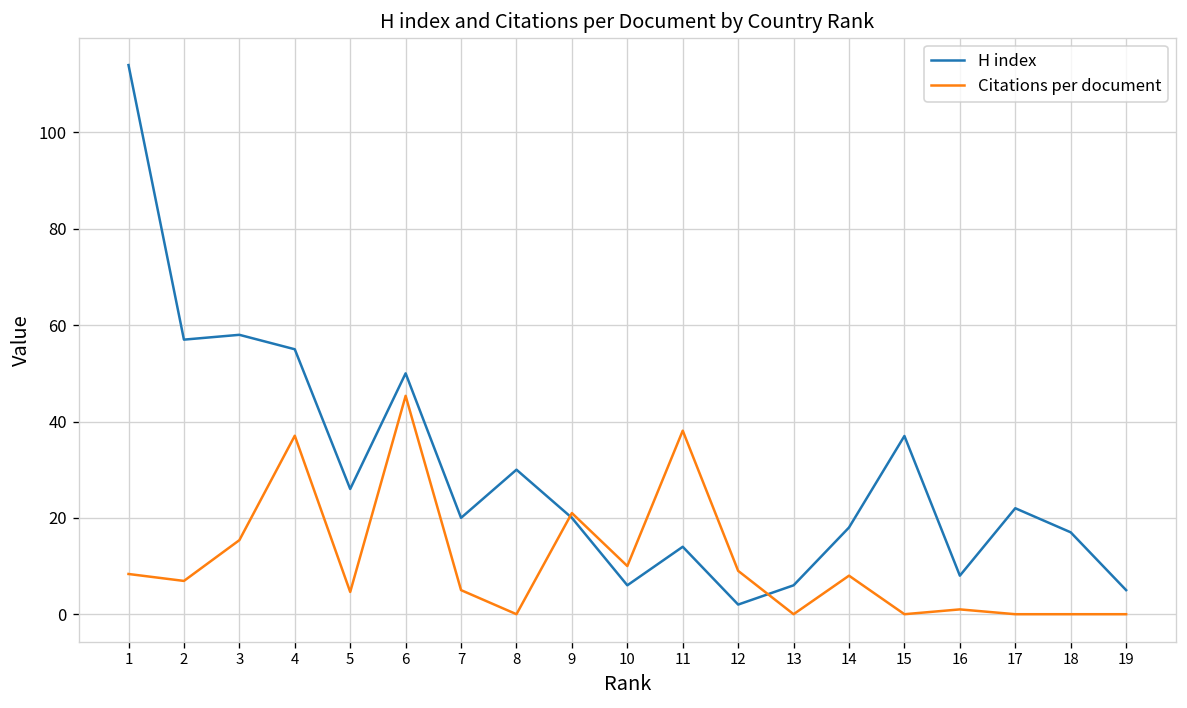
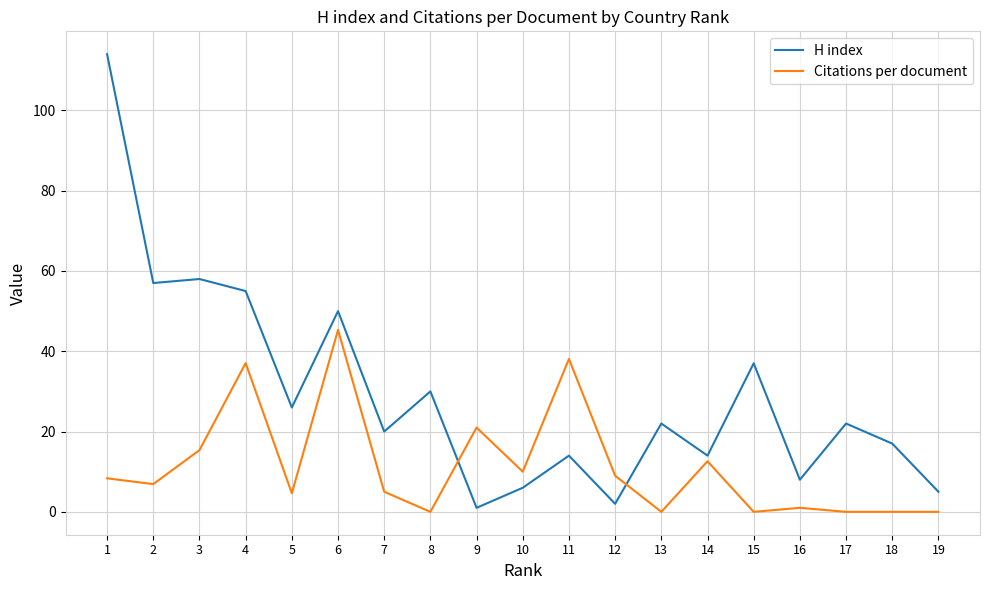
H index, 9: 20 -> 1
H index, 13: 6 -> 22
H index, 14: 18 -> 14
Citations per document, 14: 8 -> 13
